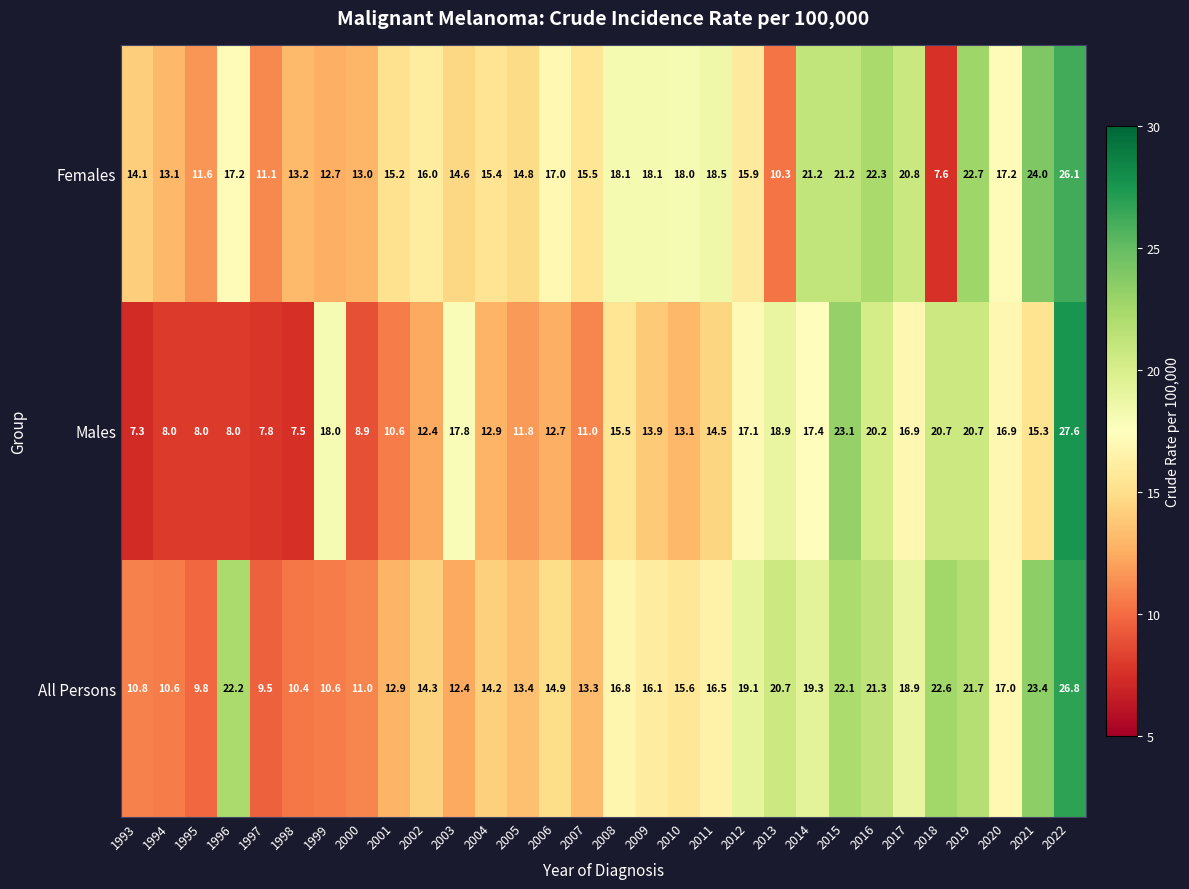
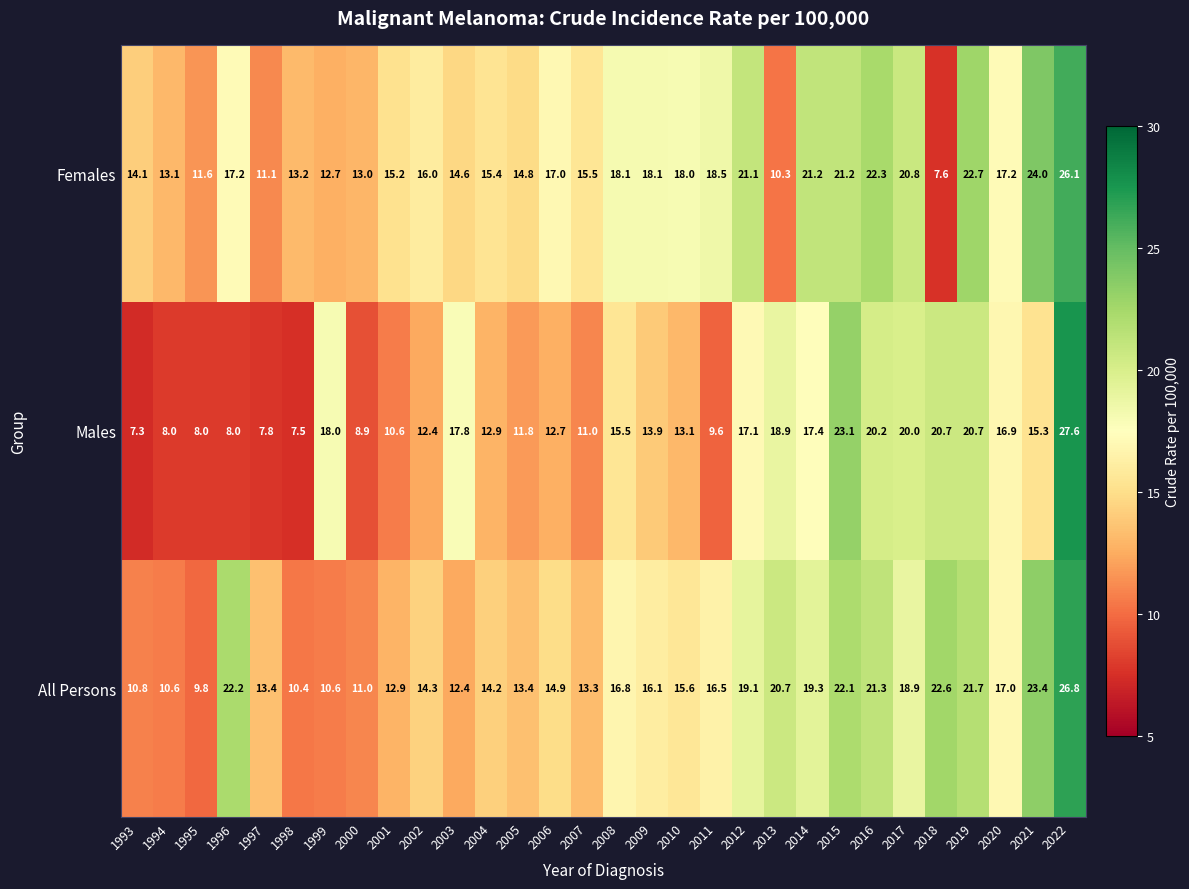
Females, 2012: 15.9 -> 21.1
Males, 2011: 14.5 -> 9.6
Males, 2017: 16.9 -> 20.0
All Persons, 1997: 9.5 -> 13.4
